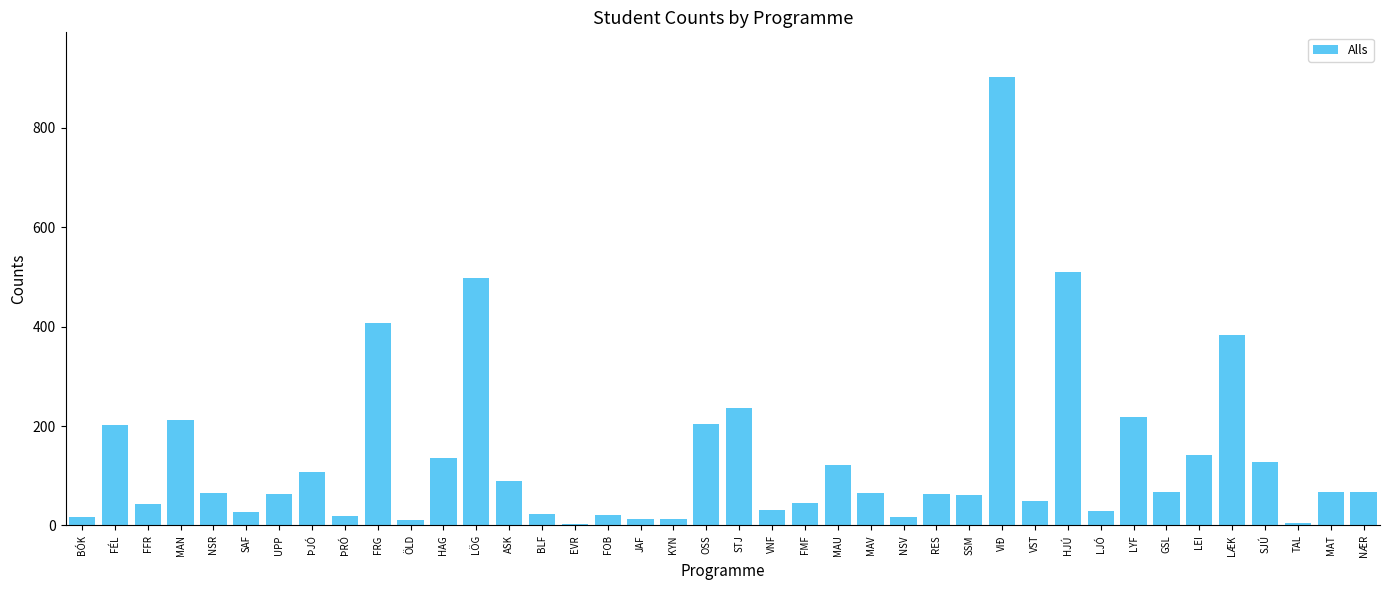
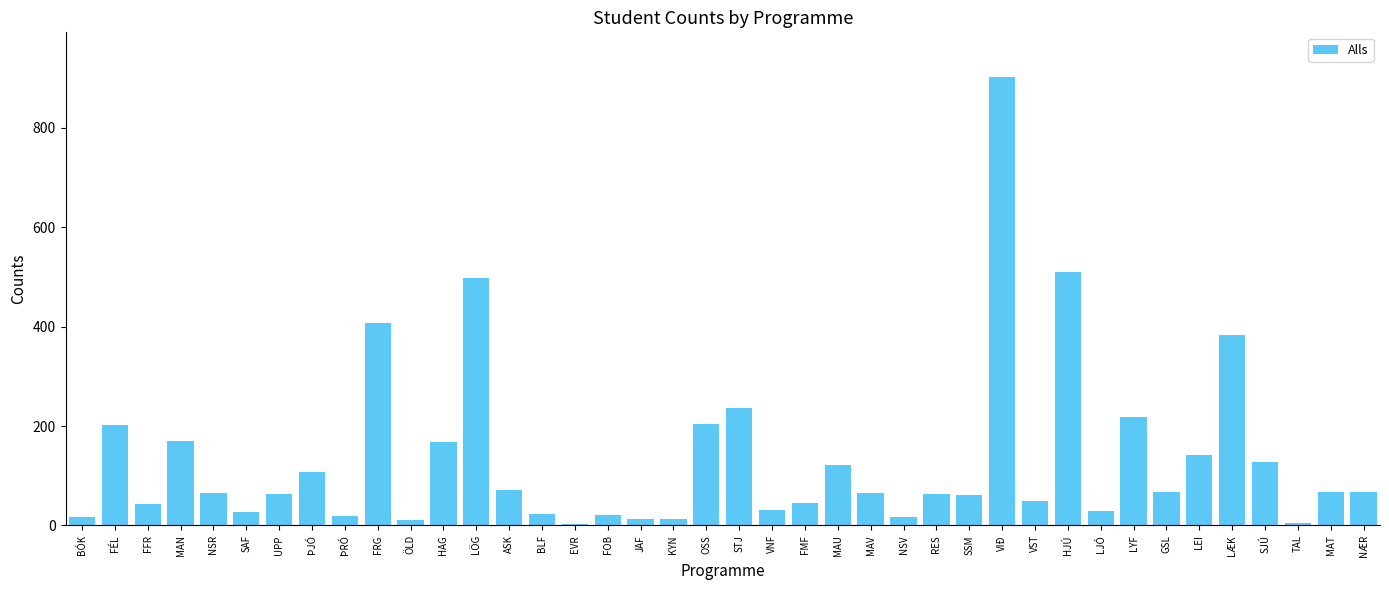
MAN: 210 -> 170
HAG: 140 -> 170
ASK: 90 -> 70
